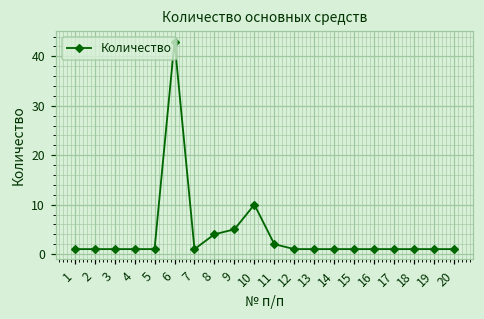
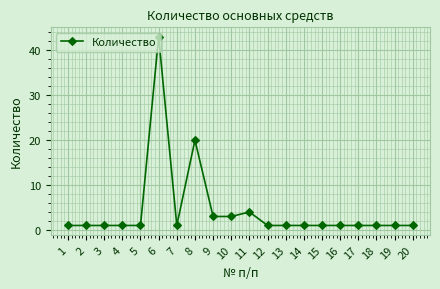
8: 4 -> 20
9: 5 -> 3
10: 10 -> 3
11: 2 -> 4
